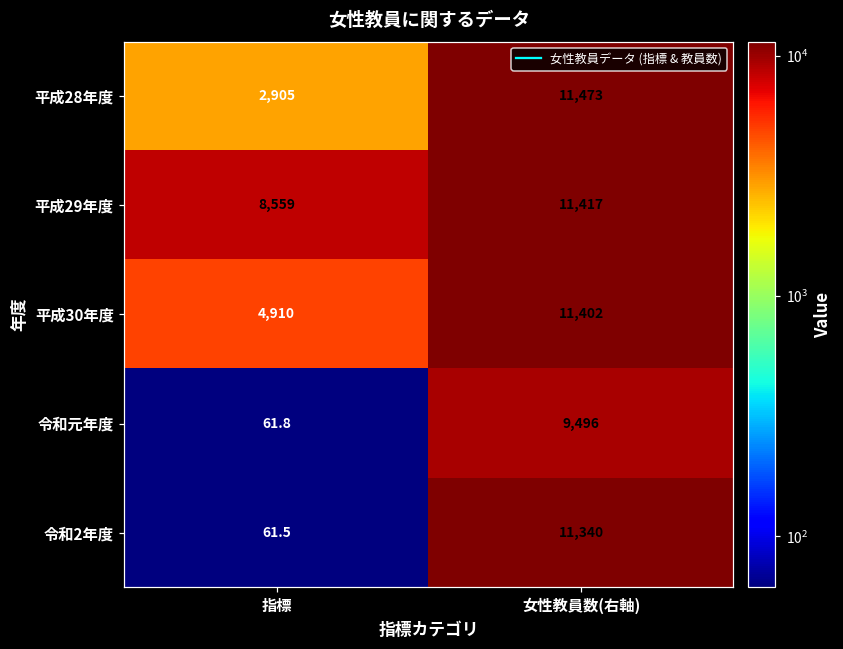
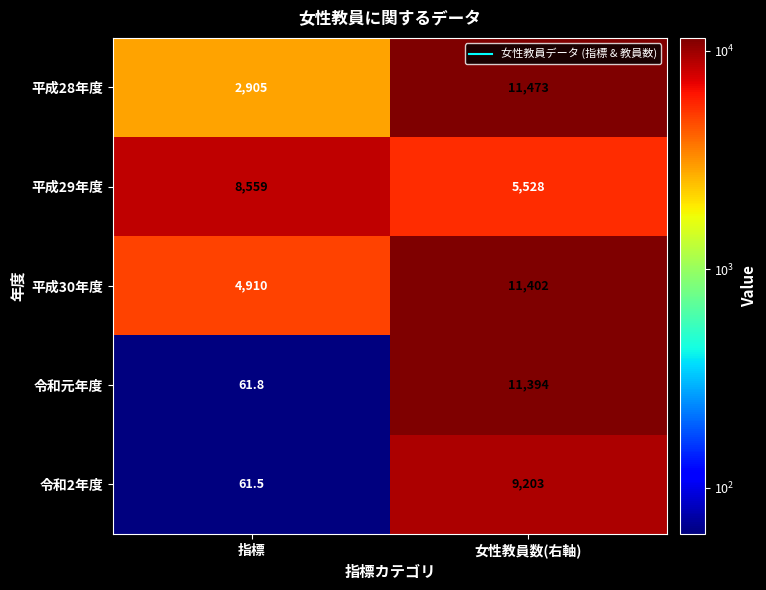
平成29年度, 女性教員数(右軸): 11,417 -> 5,528
令和元年度, 女性教員数(右軸): 9,496 -> 11,394
令和2年度, 女性教員数(右軸): 11,340 -> 9,203
